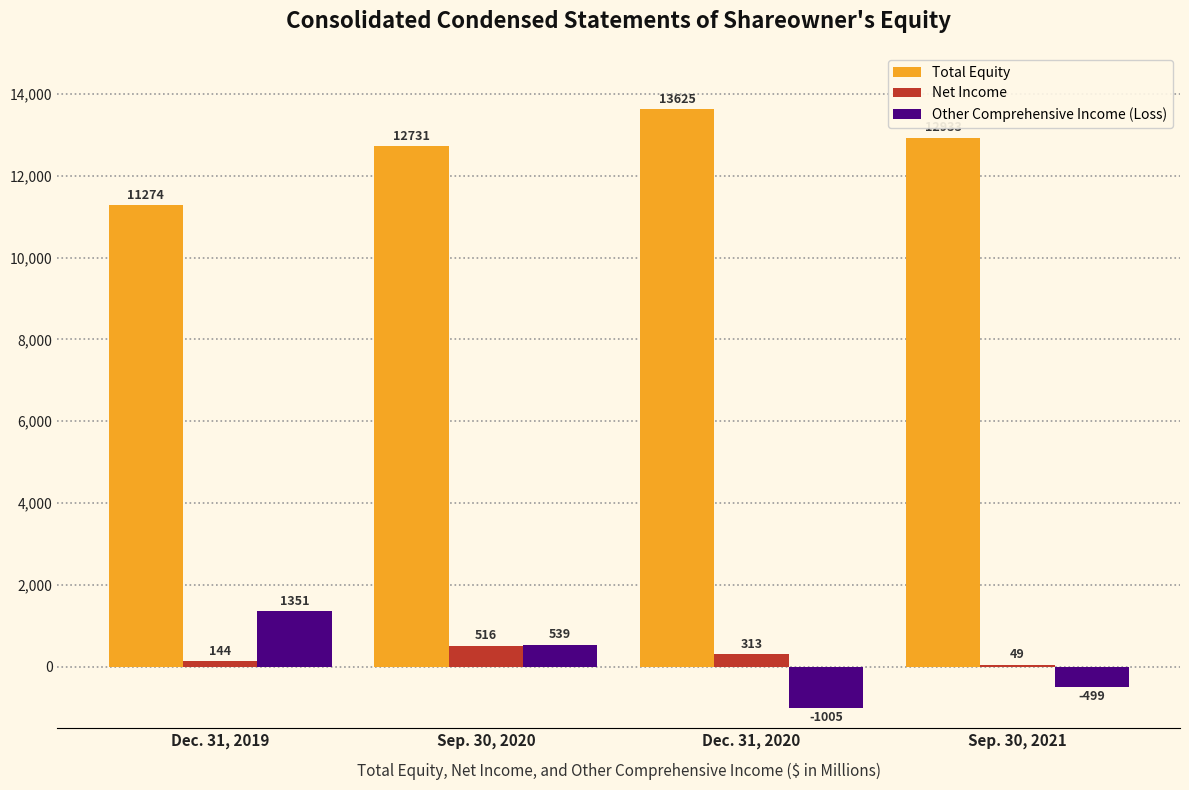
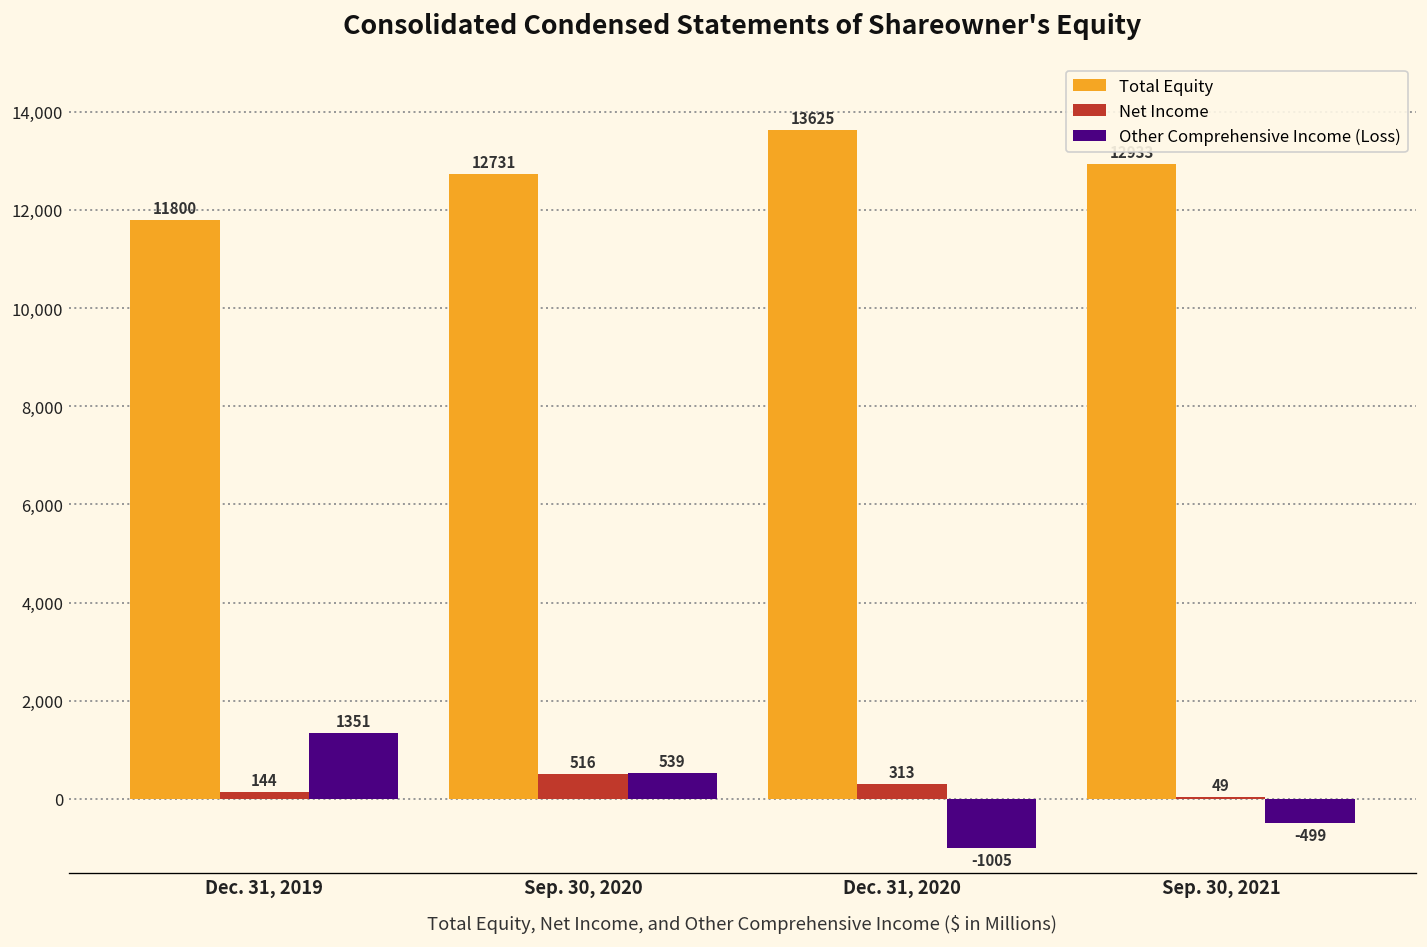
Total Equity, Dec. 31, 2019: 11274 -> 11800
